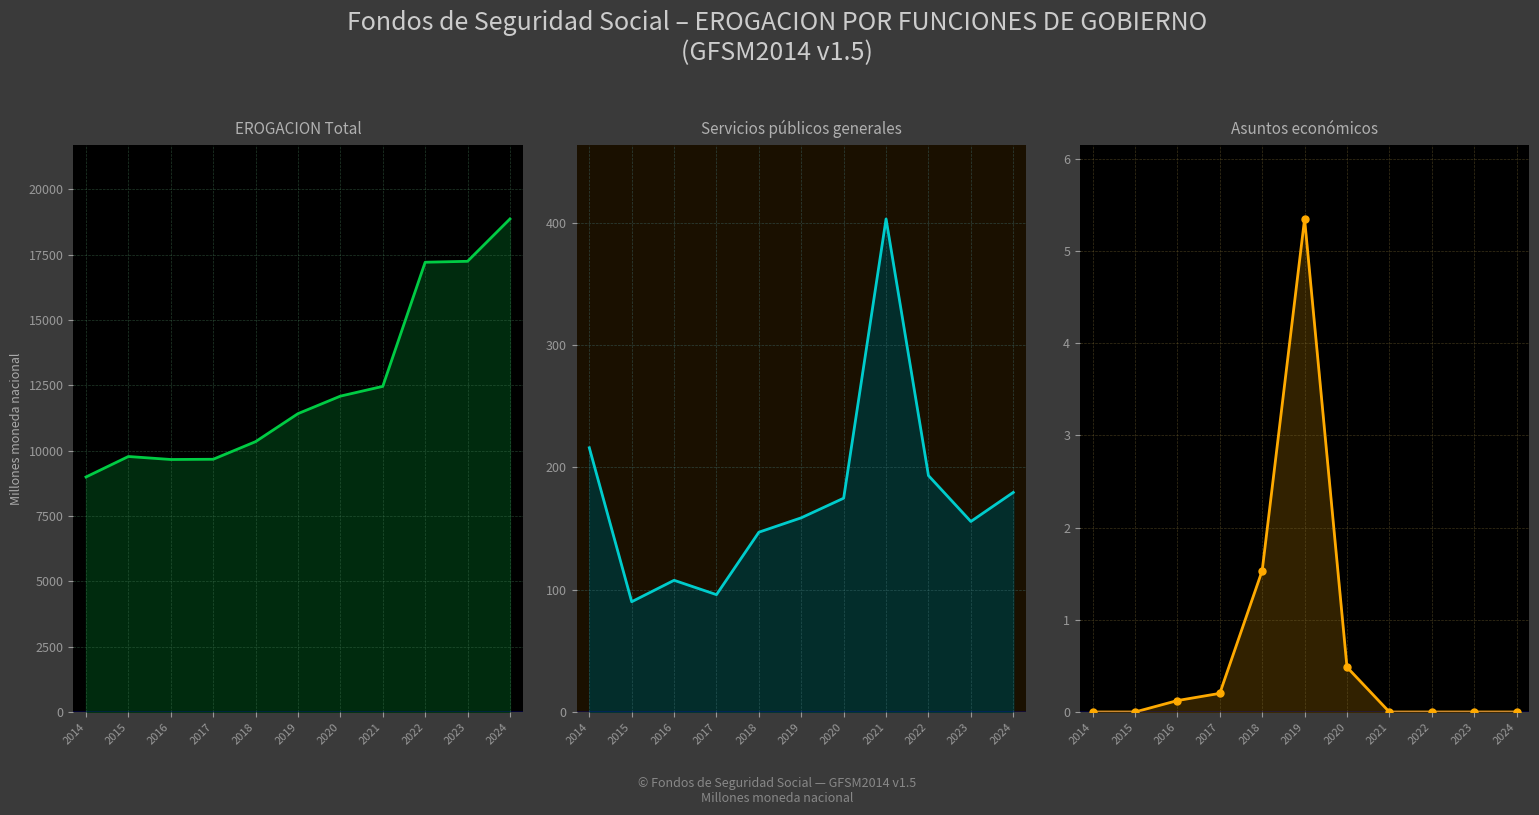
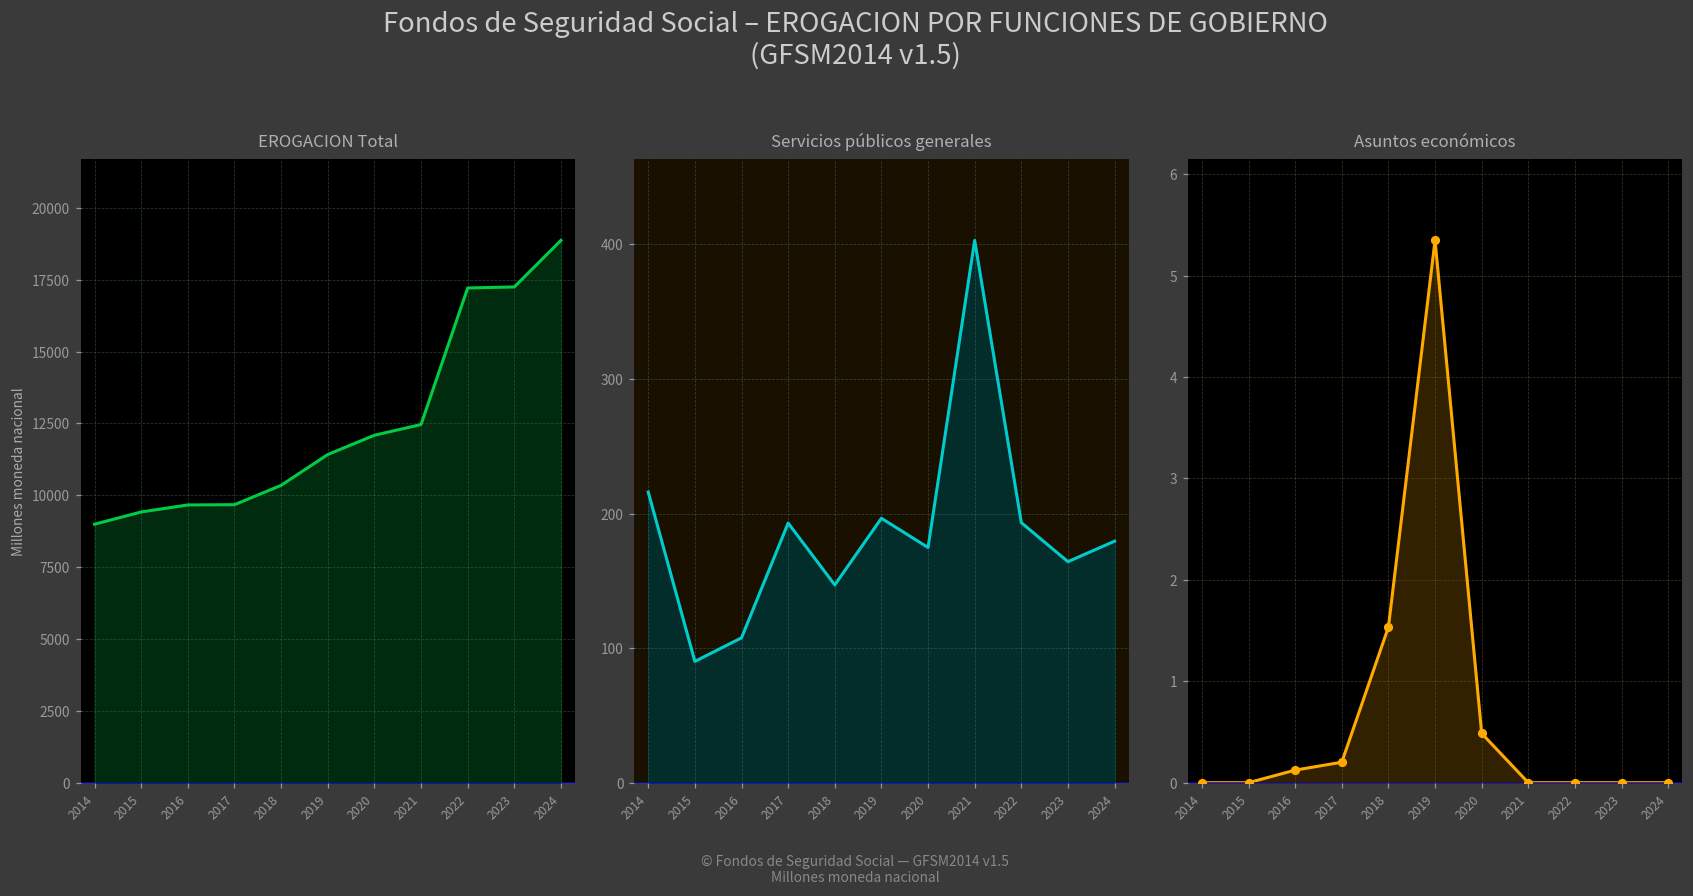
EROGACION Total, 2015: 9800 -> 9400
Servicios públicos generales, 2017: 96 -> 193
Servicios públicos generales, 2019: 159 -> 197
Servicios públicos generales, 2023: 156 -> 164
